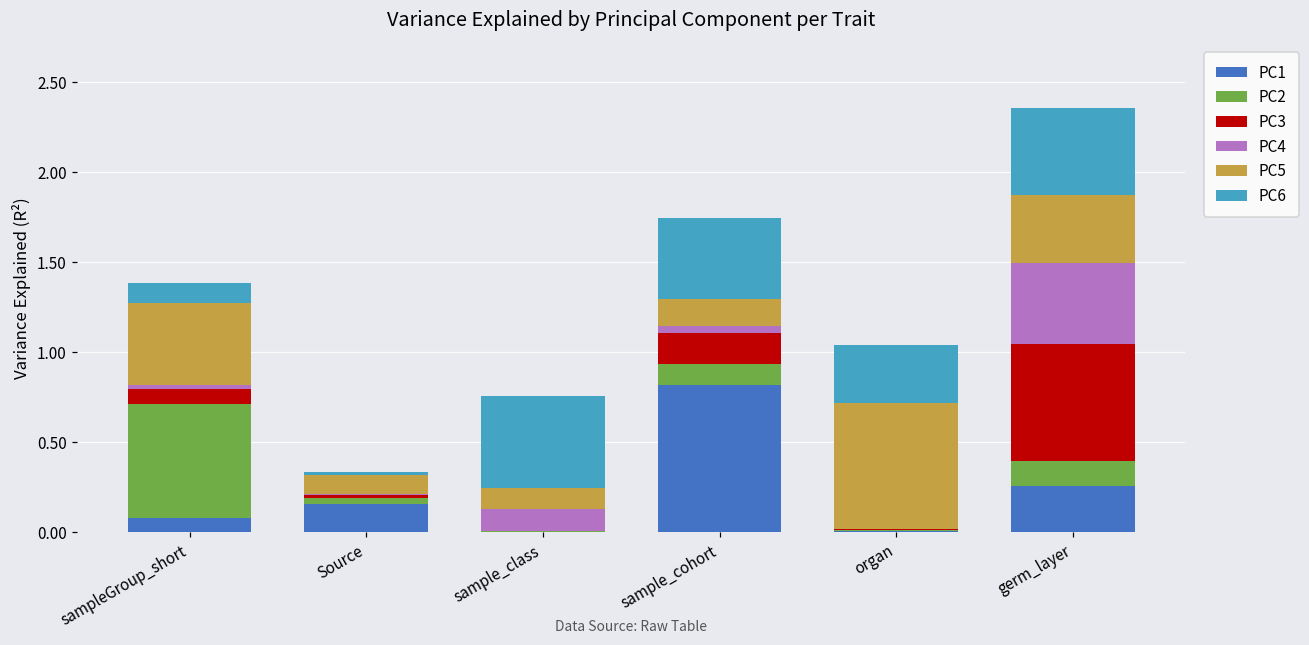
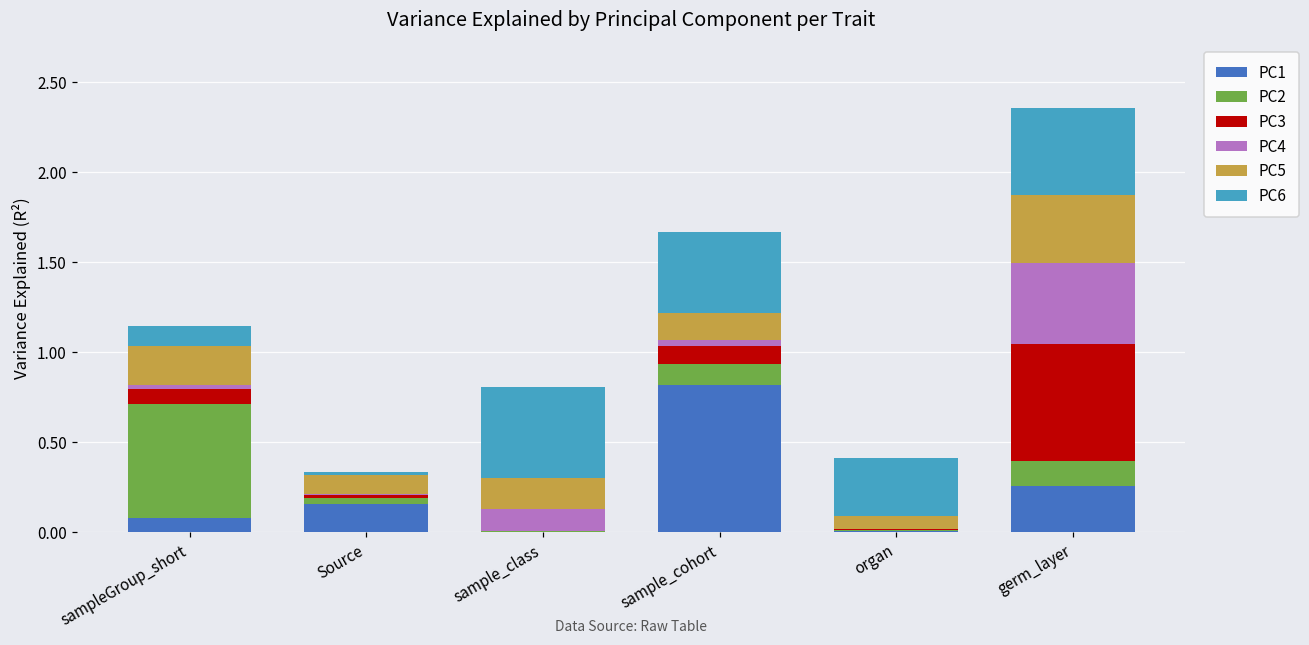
PC5, sampleGroup_short: 0.45 -> 0.22
PC5, sample_class: 0.12 -> 0.17
PC3, sample_cohort: 0.17 -> 0.10
PC5, organ: 0.70 -> 0.07
